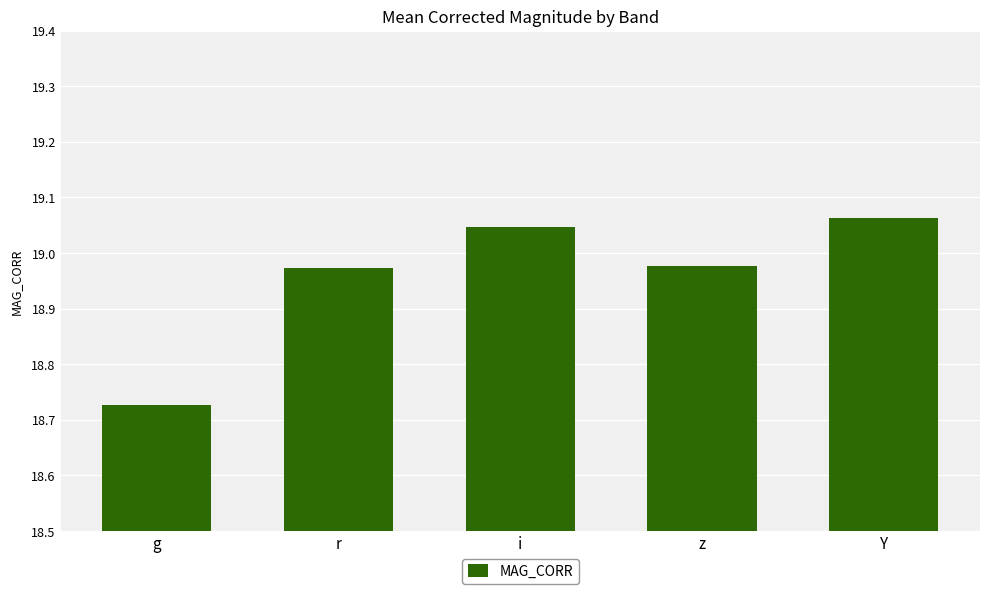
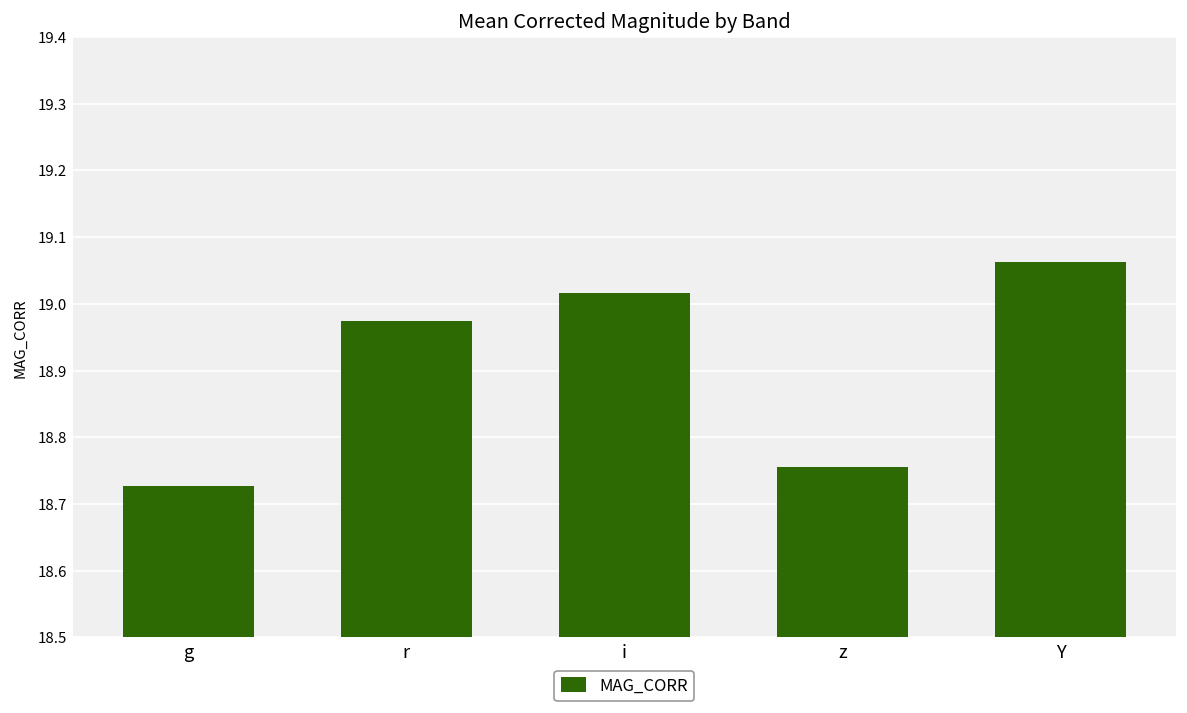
i: 19.05 -> 19.02
z: 18.98 -> 18.76
